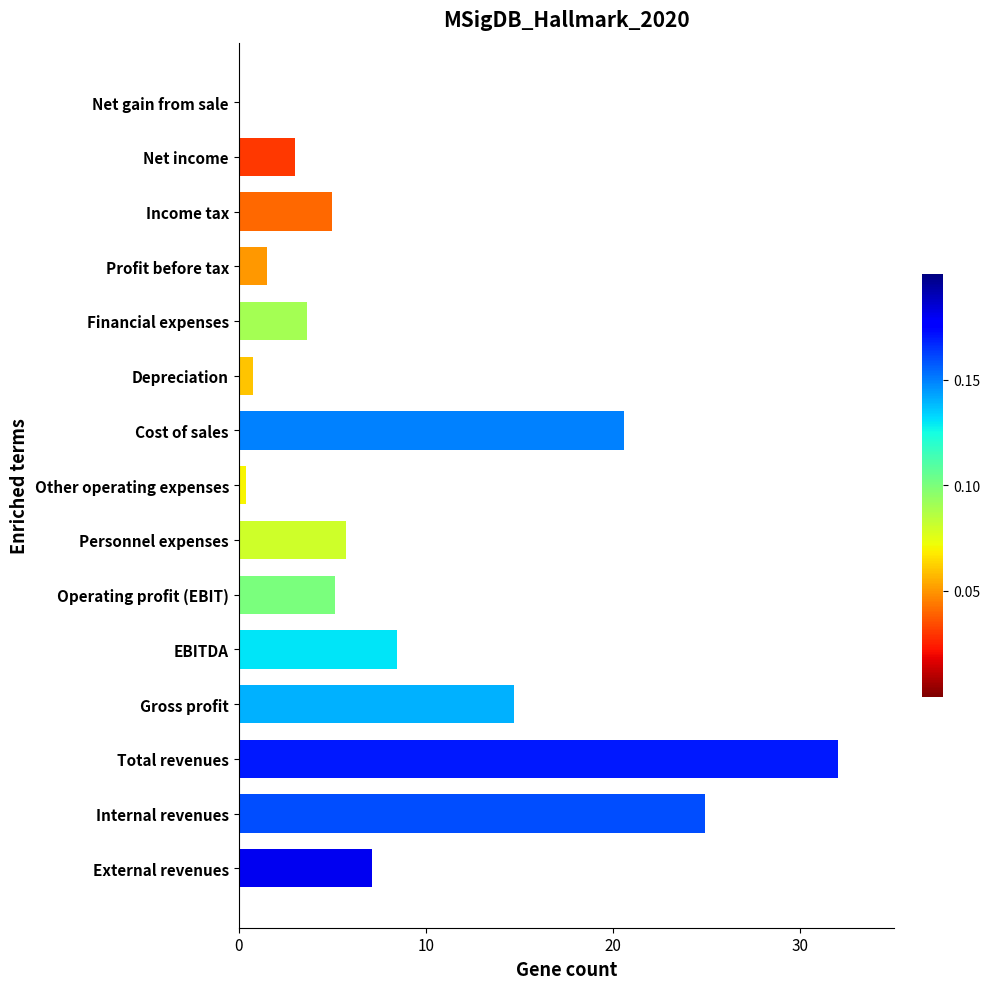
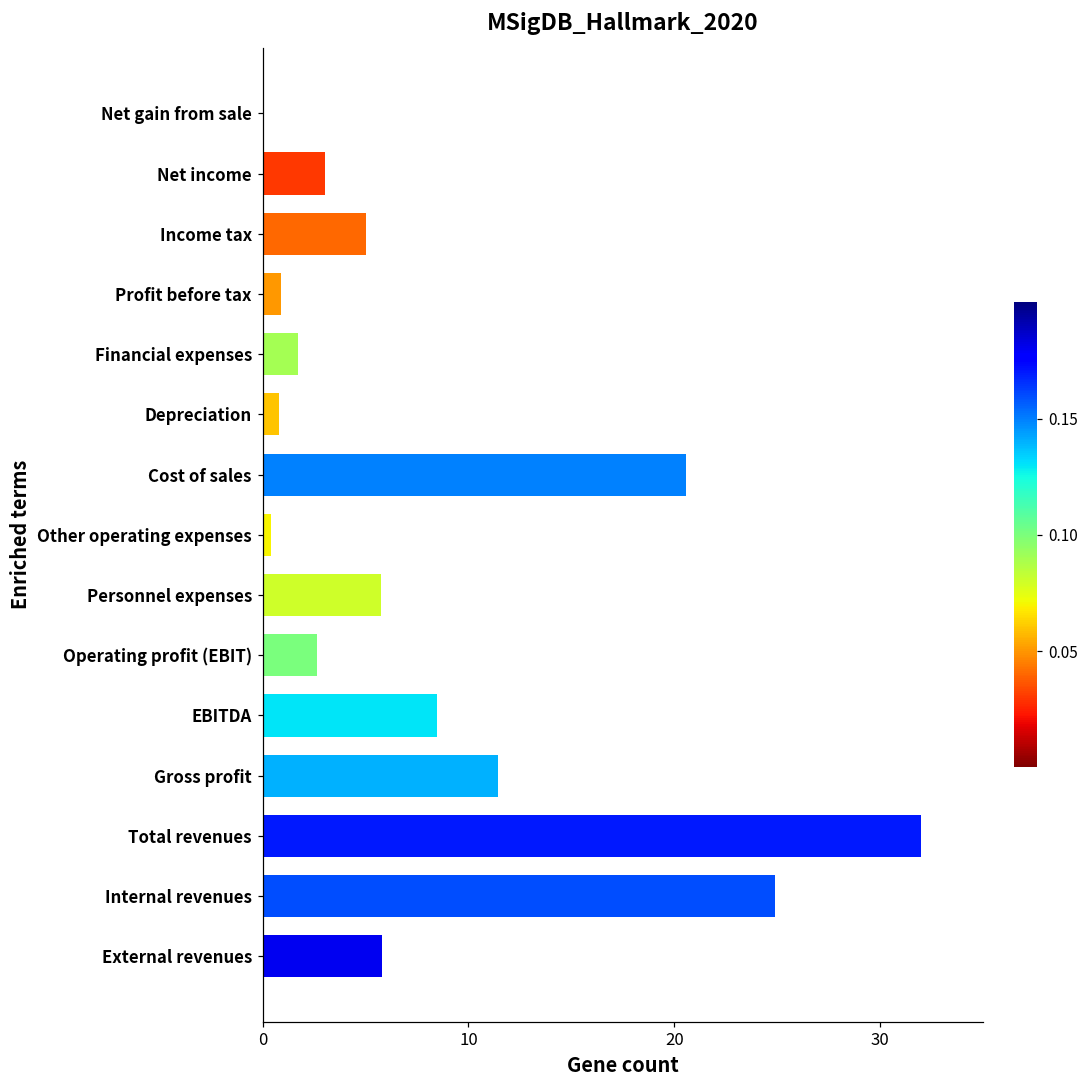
Profit before tax: 1.5 -> 0.9
Financial expenses: 3.6 -> 1.7
Operating profit (EBIT): 5.1 -> 2.7
Gross profit: 14.7 -> 11.4
External revenues: 7.1 -> 5.8
